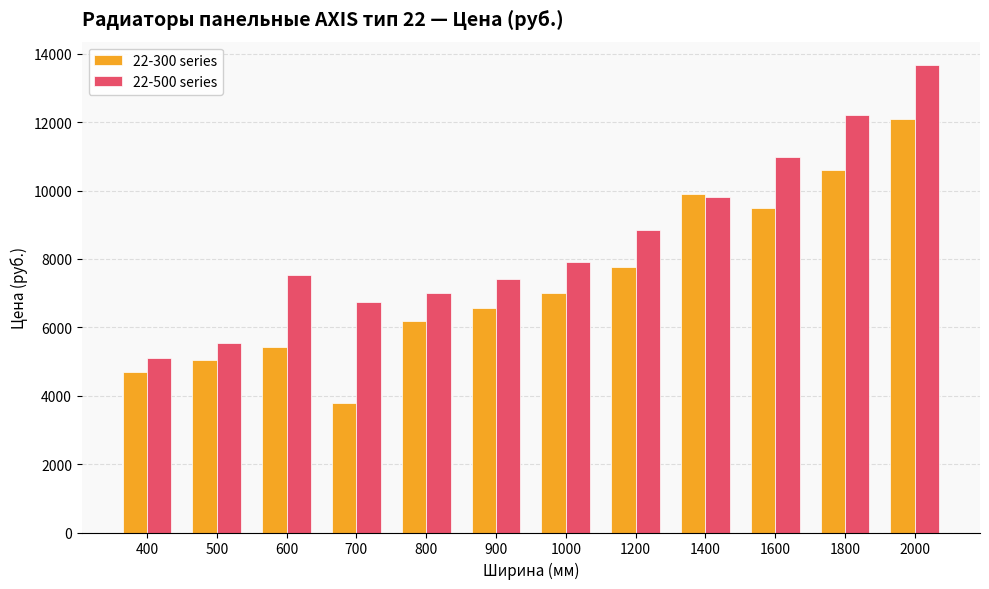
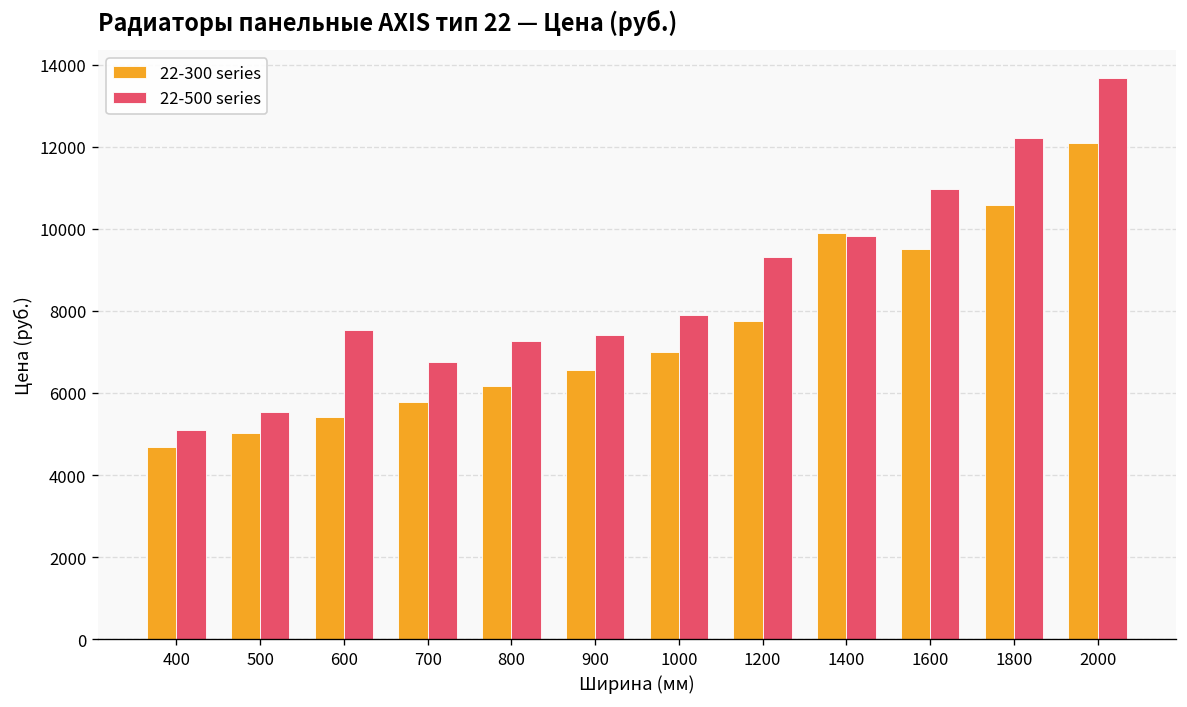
22-300 series, 700: 3800 -> 5800
22-500 series, 800: 7000 -> 7300
22-500 series, 1200: 8800 -> 9300
